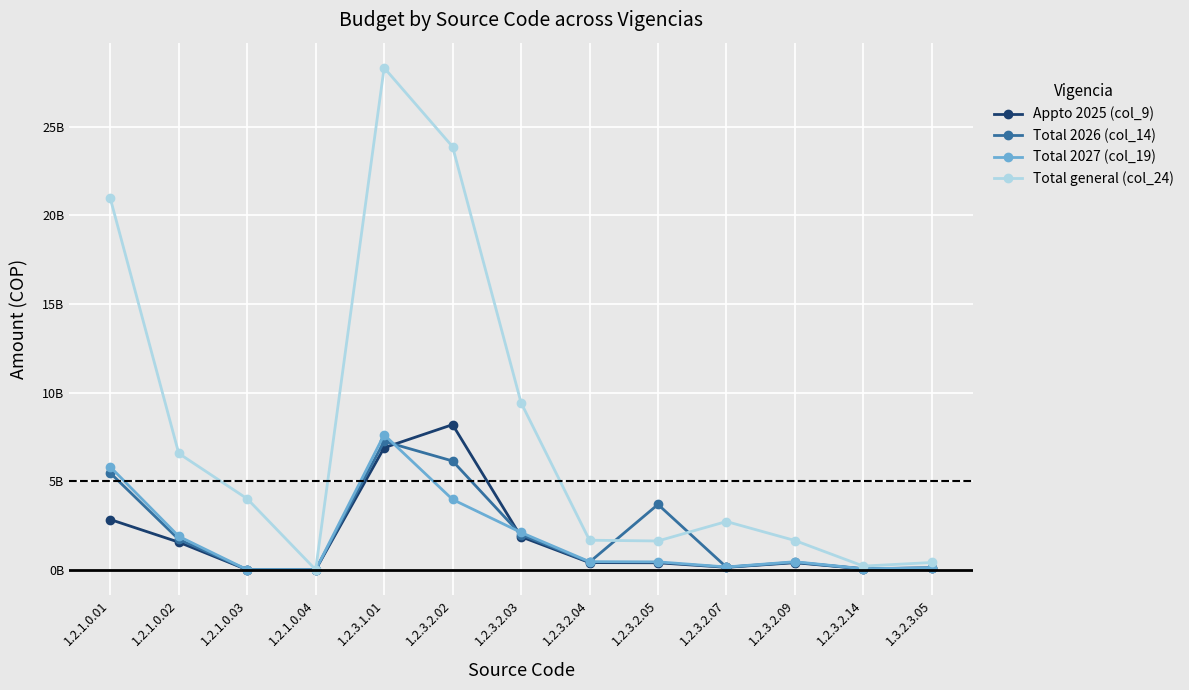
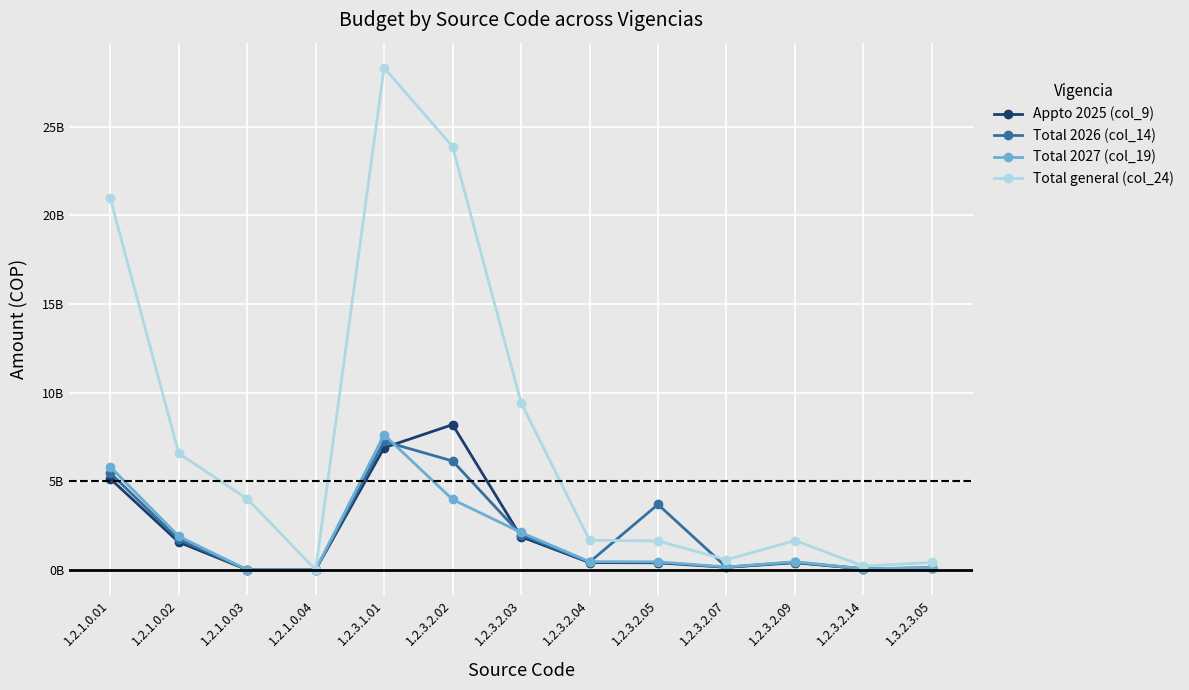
Appto 2025 (col_9), 1.2.1.0.01: 2800000000 -> 5100000000
Total general (col_24), 1.2.3.2.07: 2700000000 -> 600000000
